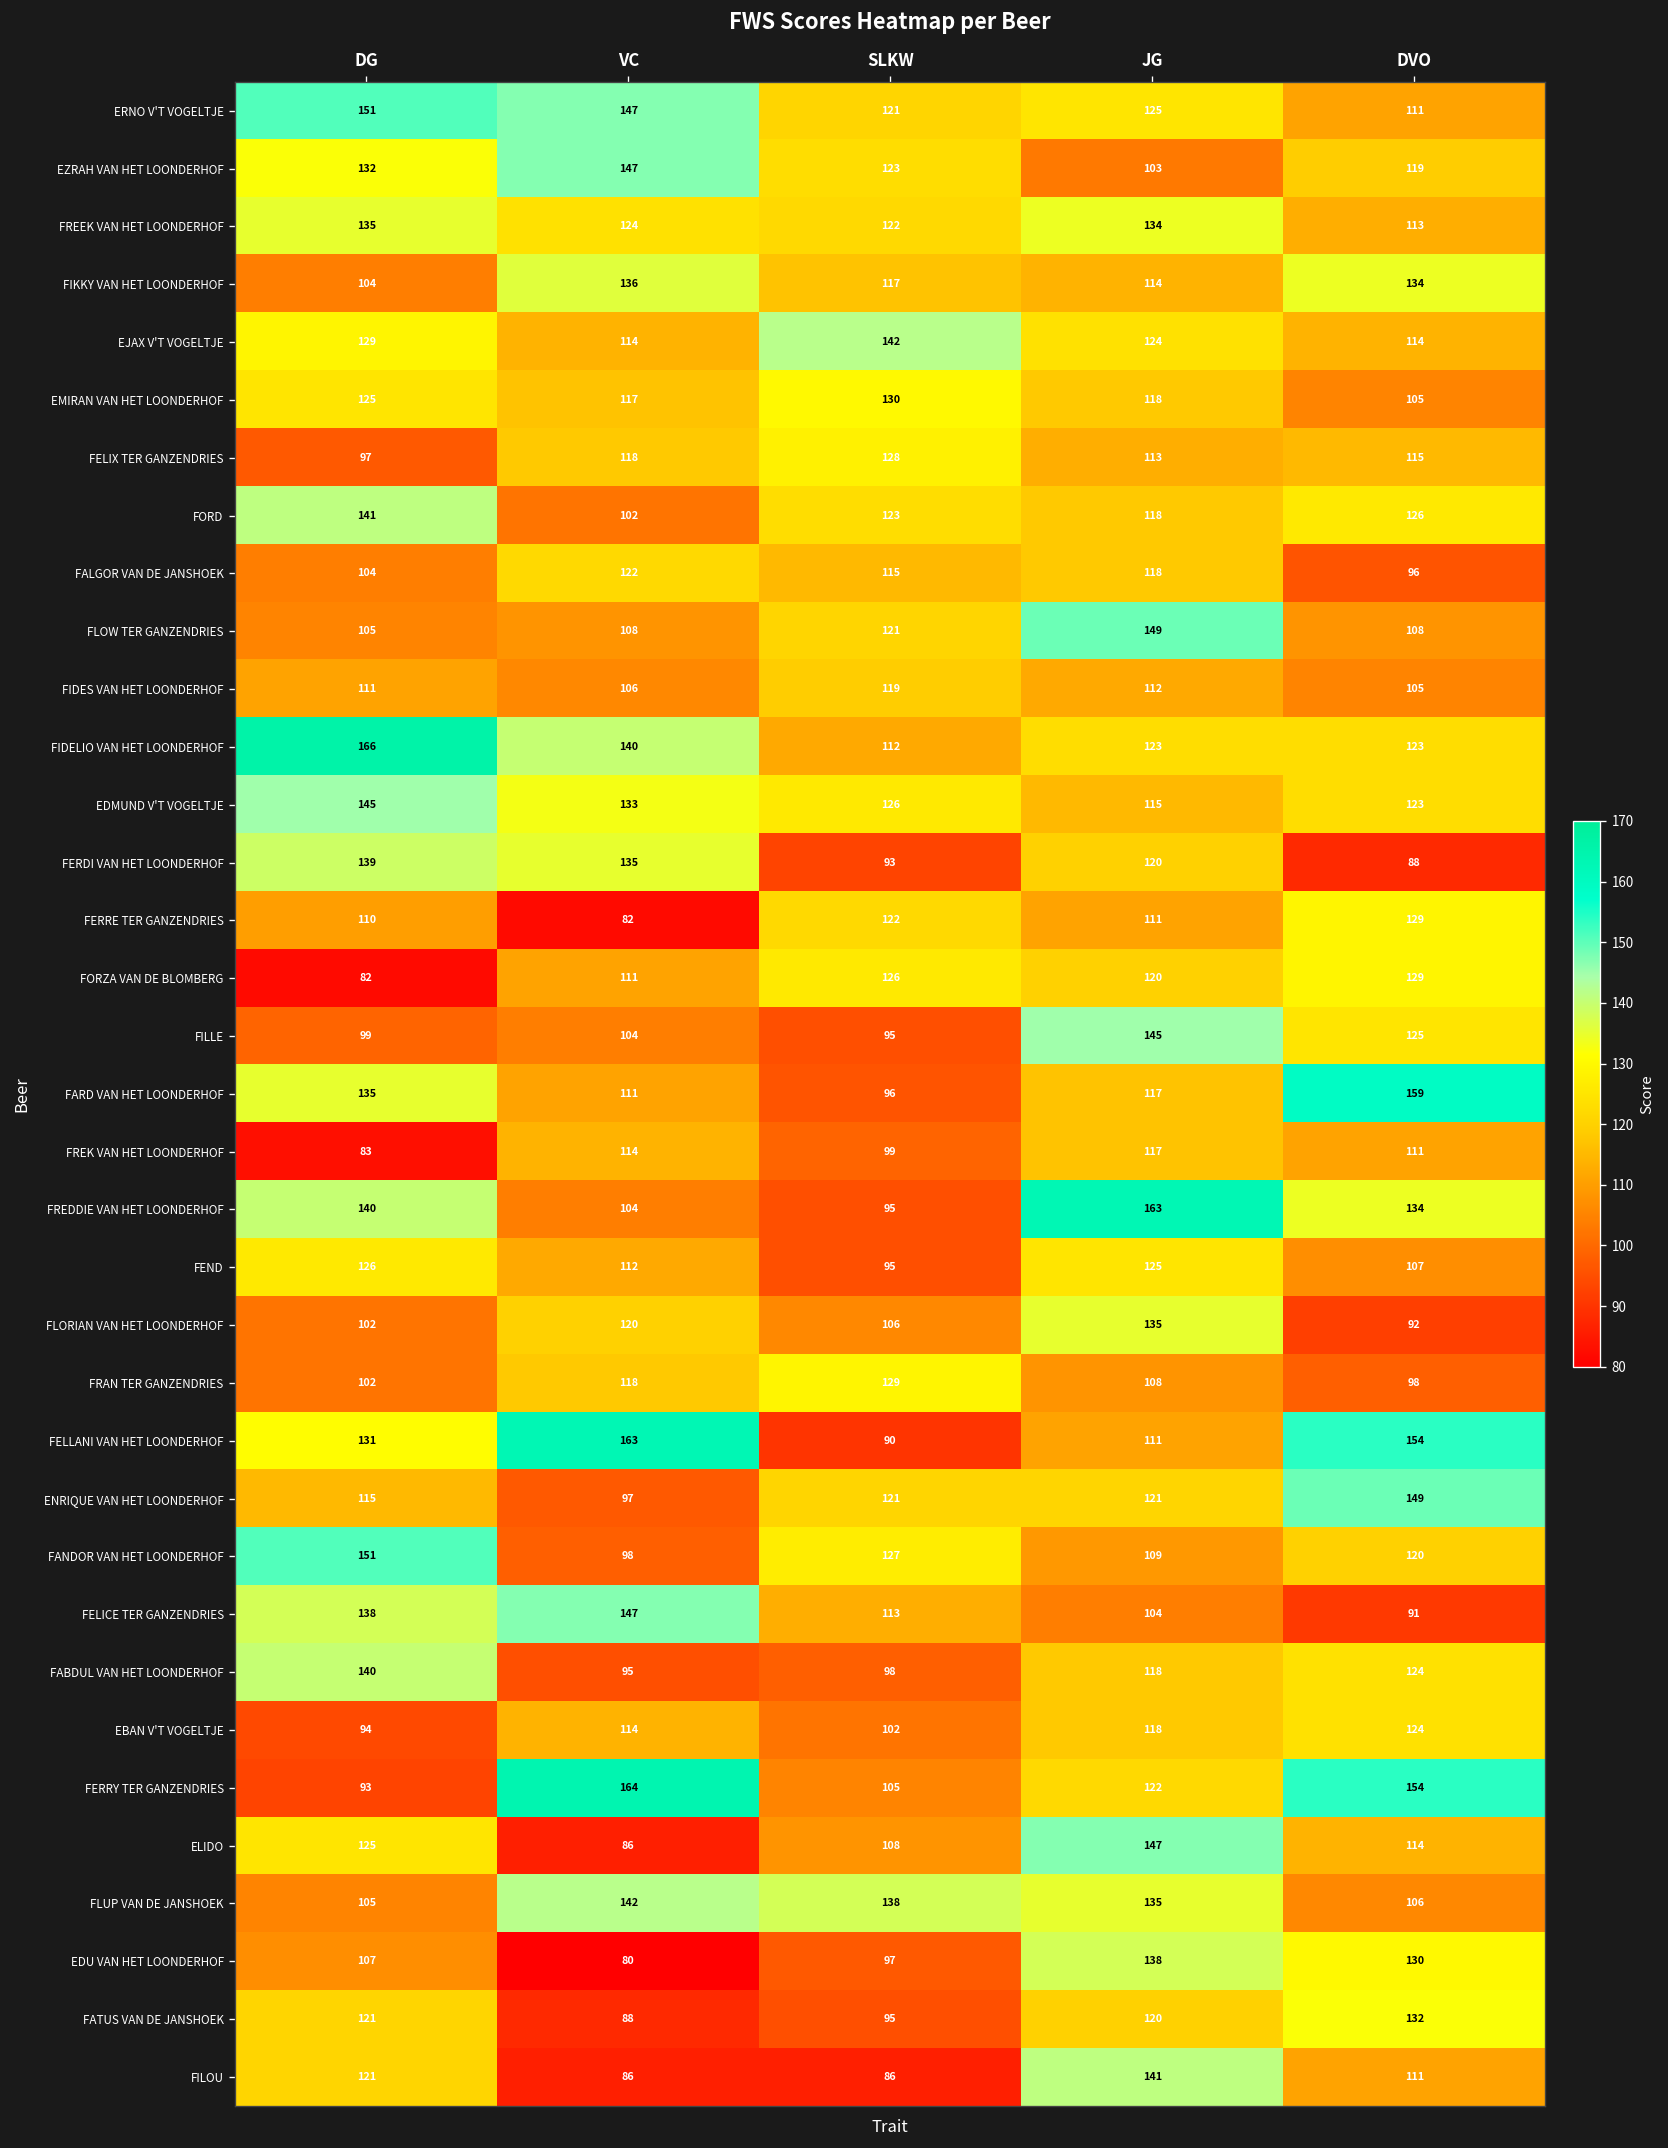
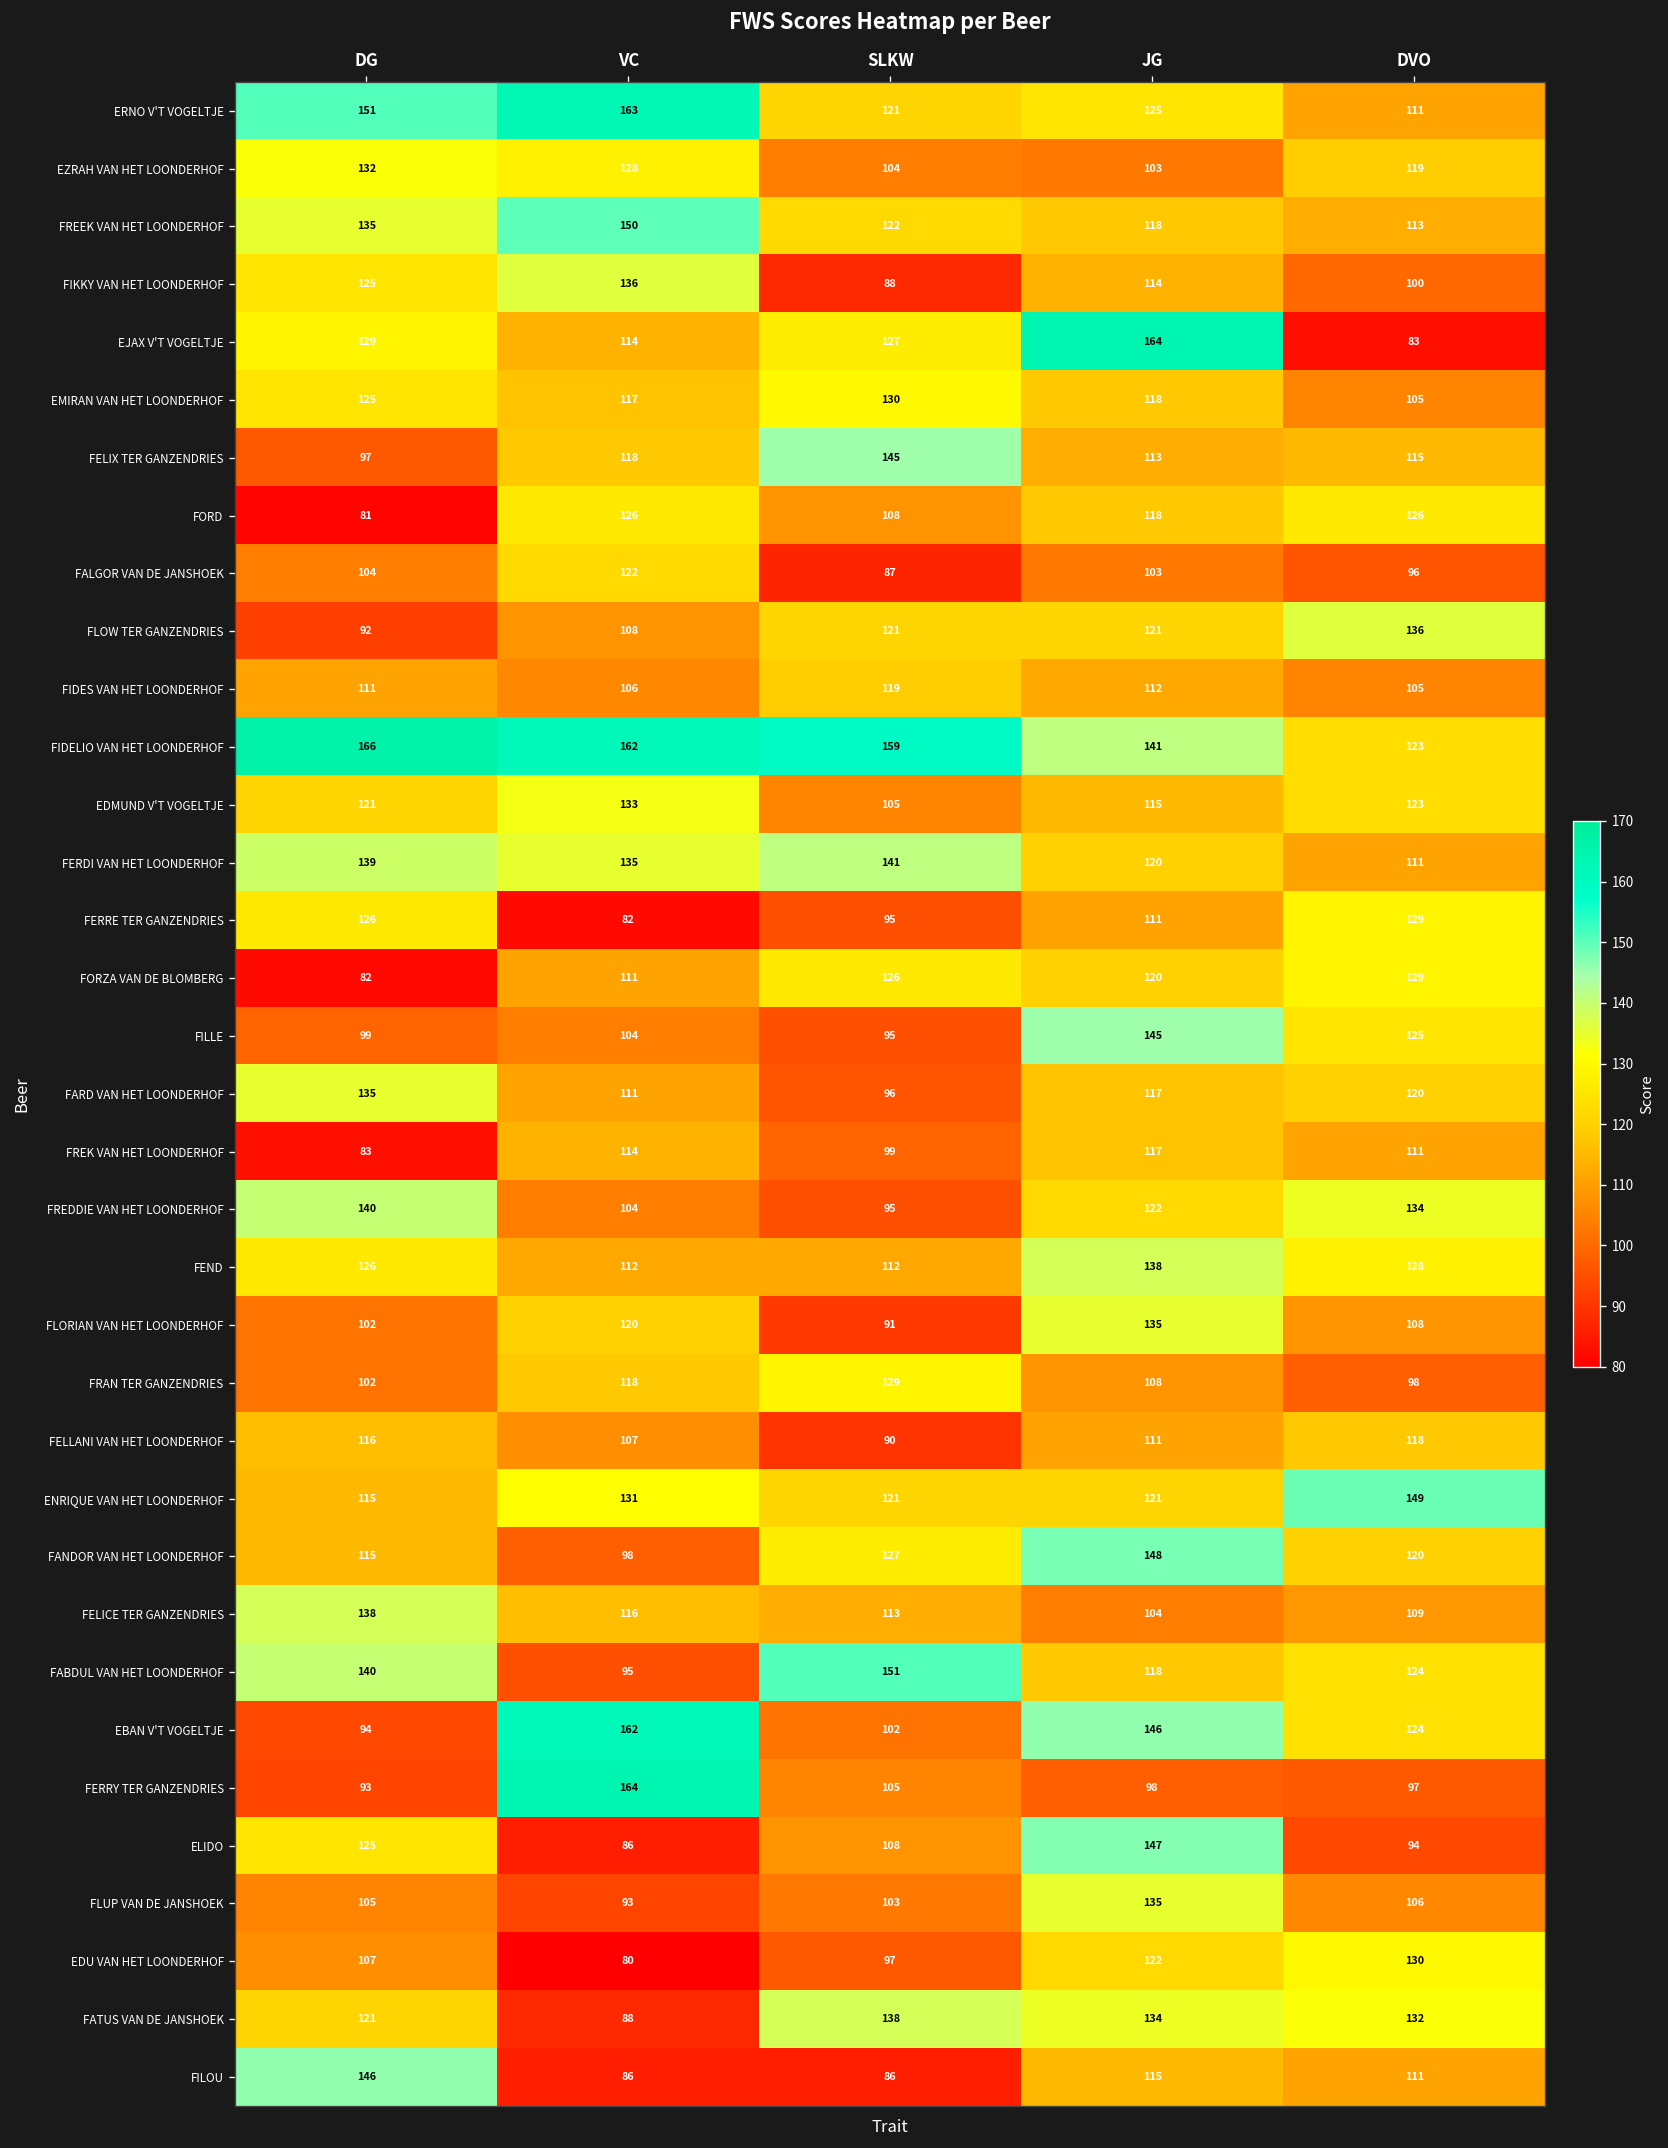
ERNO V'T VOGELTJE, VC: 147 -> 163
EZRAH VAN HET LOONDERHOF, VC: 147 -> 128
EZRAH VAN HET LOONDERHOF, SLKW: 123 -> 104
FREEK VAN HET LOONDERHOF, VC: 124 -> 150
FREEK VAN HET LOONDERHOF, JG: 134 -> 118
FIKKY VAN HET LOONDERHOF, DG: 104 -> 125
FIKKY VAN HET LOONDERHOF, SLKW: 117 -> 88
FIKKY VAN HET LOONDERHOF, DVO: 134 -> 100
EJAX V'T VOGELTJE, SLKW: 142 -> 127
EJAX V'T VOGELTJE, JG: 124 -> 164
EJAX V'T VOGELTJE, DVO: 114 -> 83
FELIX TER GANZENDRIES, SLKW: 128 -> 145
FORD, DG: 141 -> 81
FORD, VC: 102 -> 126
FORD, SLKW: 123 -> 108
FALGOR VAN DE JANSHOEK, SLKW: 115 -> 87
FALGOR VAN DE JANSHOEK, JG: 118 -> 103
FLOW TER GANZENDRIES, DG: 105 -> 92
FLOW TER GANZENDRIES, JG: 149 -> 121
FLOW TER GANZENDRIES, DVO: 108 -> 136
FIDELIO VAN HET LOONDERHOF, VC: 140 -> 162
FIDELIO VAN HET LOONDERHOF, SLKW: 112 -> 159
FIDELIO VAN HET LOONDERHOF, JG: 123 -> 141
EDMUND V'T VOGELTJE, DG: 145 -> 121
EDMUND V'T VOGELTJE, SLKW: 126 -> 105
FERDI VAN HET LOONDERHOF, SLKW: 93 -> 141
FERDI VAN HET LOONDERHOF, DVO: 88 -> 111
FERRE TER GANZENDRIES, DG: 110 -> 126
FERRE TER GANZENDRIES, SLKW: 122 -> 95
FARD VAN HET LOONDERHOF, DVO: 159 -> 120
FREDDIE VAN HET LOONDERHOF, JG: 163 -> 122
FEND, SLKW: 95 -> 112
FEND, JG: 125 -> 138
FEND, DVO: 107 -> 128
FLORIAN VAN HET LOONDERHOF, SLKW: 106 -> 91
FLORIAN VAN HET LOONDERHOF, DVO: 92 -> 108
FELLANI VAN HET LOONDERHOF, DG: 131 -> 116
FELLANI VAN HET LOONDERHOF, VC: 163 -> 107
FELLANI VAN HET LOONDERHOF, DVO: 154 -> 118
ENRIQUE VAN HET LOONDERHOF, VC: 97 -> 131
FANDOR VAN HET LOONDERHOF, DG: 151 -> 115
FANDOR VAN HET LOONDERHOF, JG: 109 -> 148
FELICE TER GANZENDRIES, VC: 147 -> 116
FELICE TER GANZENDRIES, DVO: 91 -> 109
FABDUL VAN HET LOONDERHOF, SLKW: 98 -> 151
EBAN V'T VOGELTJE, VC: 114 -> 162
EBAN V'T VOGELTJE, JG: 118 -> 146
FERRY TER GANZENDRIES, JG: 122 -> 98
FERRY TER GANZENDRIES, DVO: 154 -> 97
ELIDO, DVO: 114 -> 94
FLUP VAN DE JANSHOEK, VC: 142 -> 93
FLUP VAN DE JANSHOEK, SLKW: 138 -> 103
EDU VAN HET LOONDERHOF, JG: 138 -> 122
FATUS VAN DE JANSHOEK, SLKW: 95 -> 138
FATUS VAN DE JANSHOEK, JG: 120 -> 134
FILOU, DG: 121 -> 146
FILOU, JG: 141 -> 115
